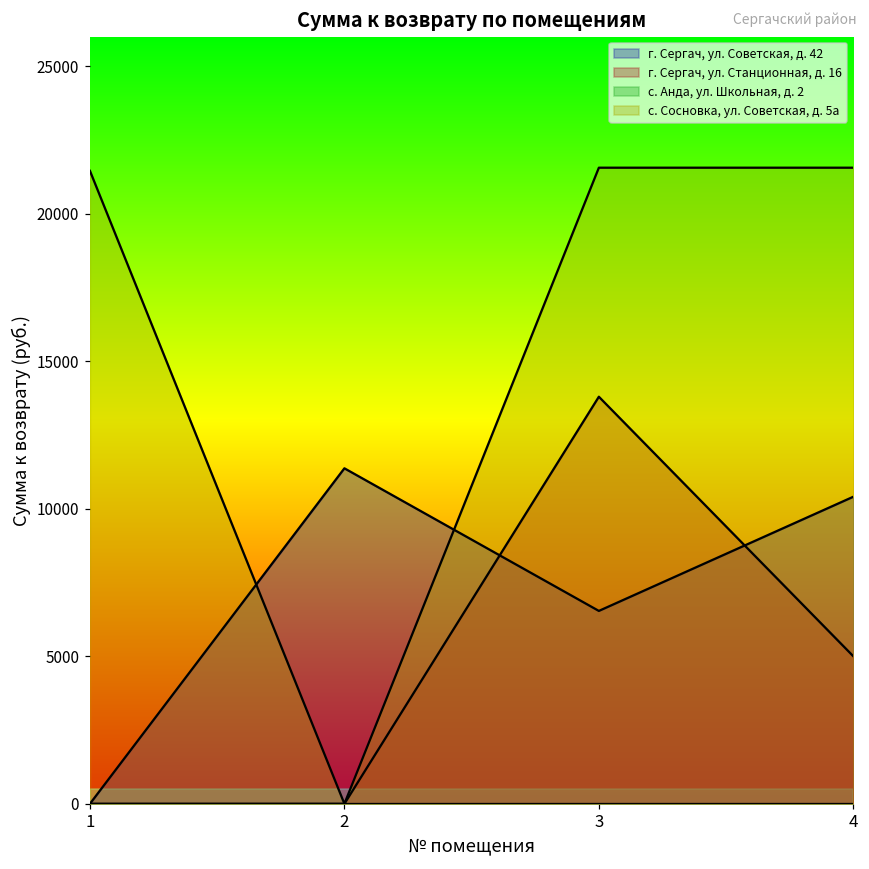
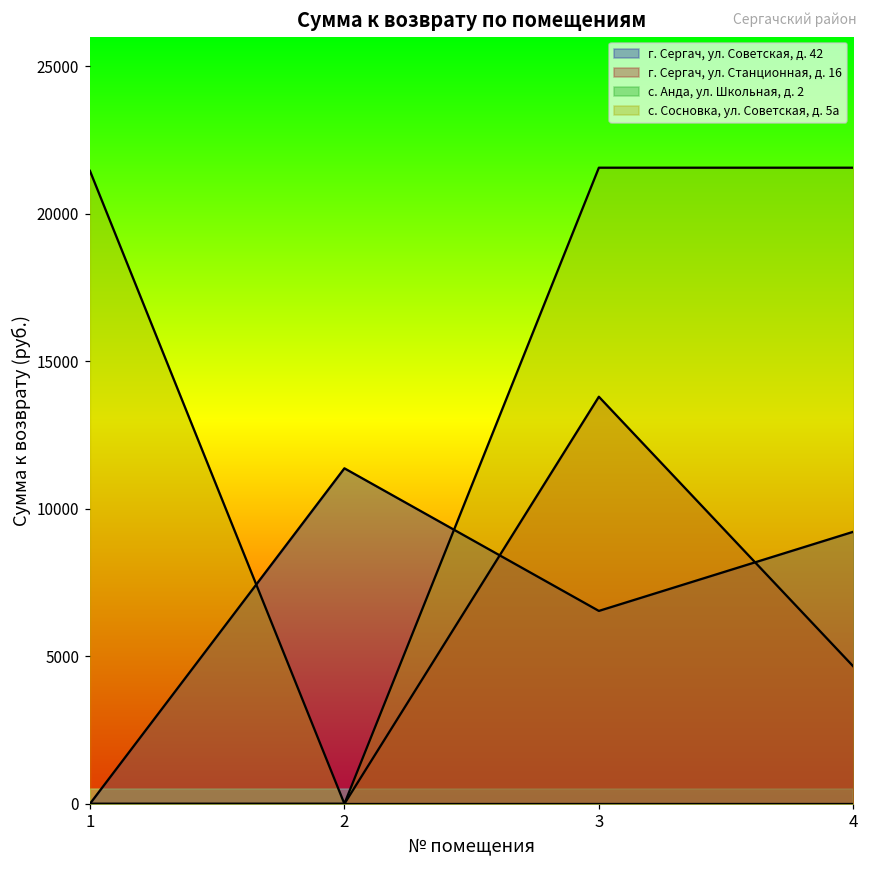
г. Сергач, ул. Советская, д. 42, 4: 10400 -> 9200
г. Сергач, ул. Станционная, д. 16, 4: 5000 -> 4700
